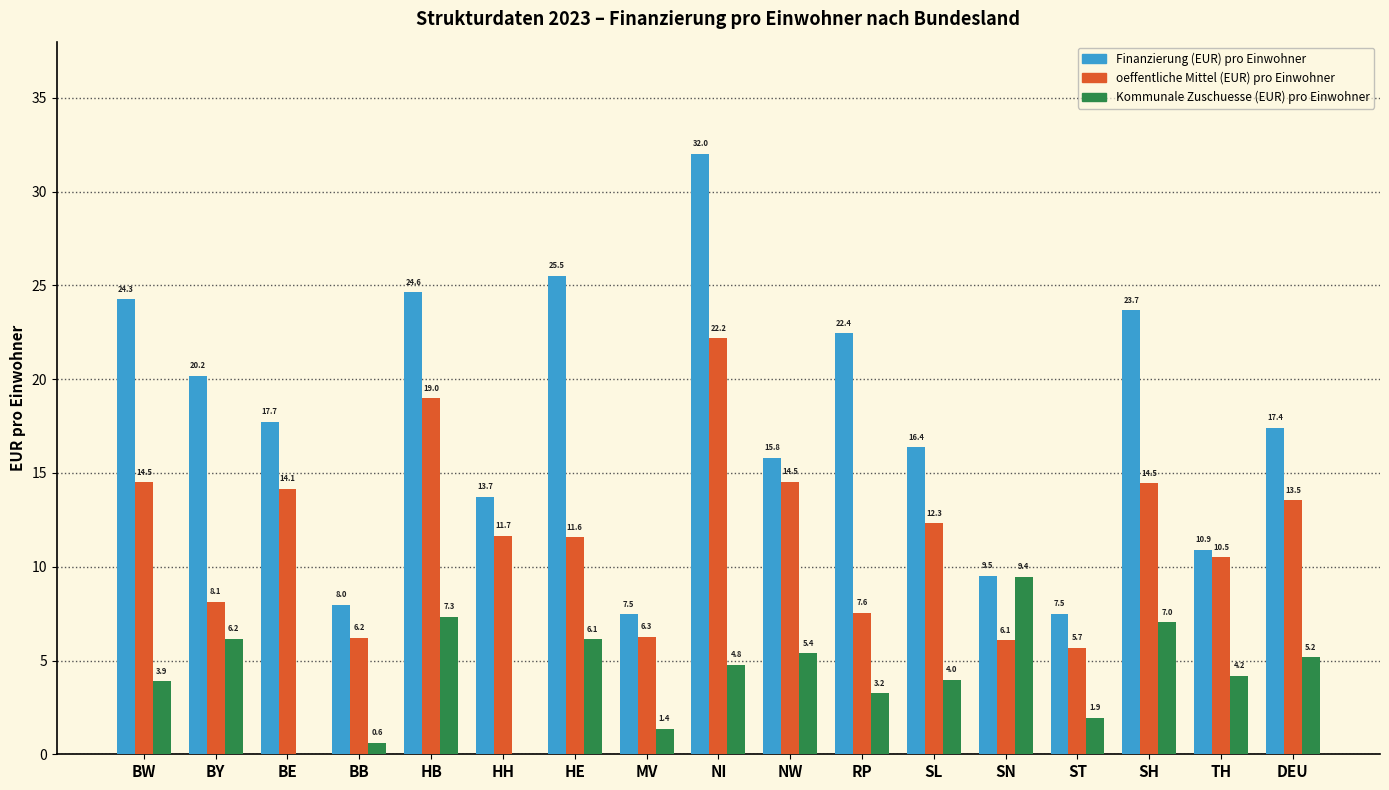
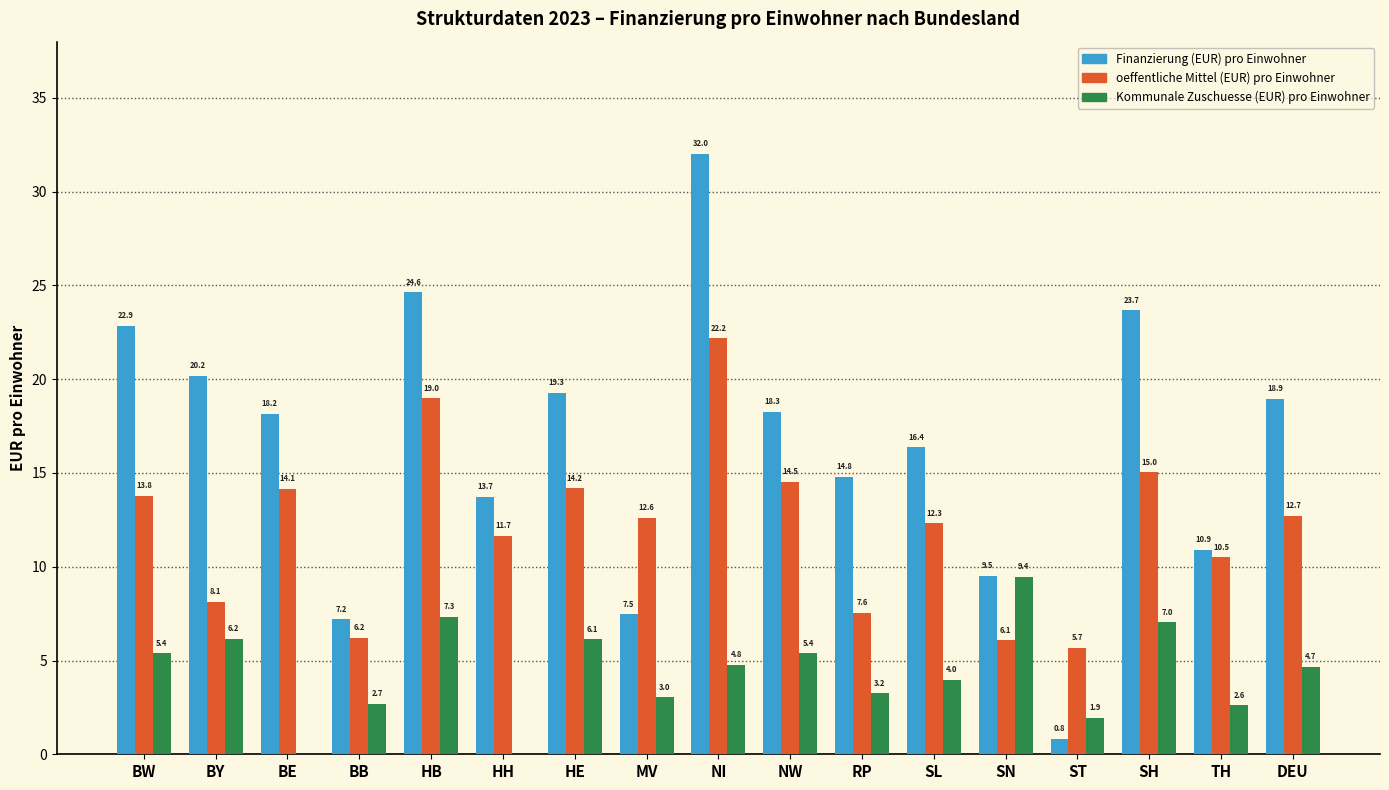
Finanzierung (EUR) pro Einwohner, BW: 24.3 -> 22.9
oeffentliche Mittel (EUR) pro Einwohner, BW: 14.5 -> 13.8
Kommunale Zuschuesse (EUR) pro Einwohner, BW: 3.9 -> 5.4
Finanzierung (EUR) pro Einwohner, BE: 17.7 -> 18.2
Finanzierung (EUR) pro Einwohner, BB: 8.0 -> 7.2
Kommunale Zuschuesse (EUR) pro Einwohner, BB: 0.6 -> 2.7
Finanzierung (EUR) pro Einwohner, HE: 25.5 -> 19.3
oeffentliche Mittel (EUR) pro Einwohner, HE: 11.6 -> 14.2
oeffentliche Mittel (EUR) pro Einwohner, MV: 6.3 -> 12.6
Kommunale Zuschuesse (EUR) pro Einwohner, MV: 1.4 -> 3.0
Finanzierung (EUR) pro Einwohner, NW: 15.8 -> 18.3
Finanzierung (EUR) pro Einwohner, RP: 22.4 -> 14.8
Finanzierung (EUR) pro Einwohner, ST: 7.5 -> 0.8
oeffentliche Mittel (EUR) pro Einwohner, SH: 14.5 -> 15.0
Kommunale Zuschuesse (EUR) pro Einwohner, TH: 4.2 -> 2.6
Finanzierung (EUR) pro Einwohner, DEU: 17.4 -> 18.9
oeffentliche Mittel (EUR) pro Einwohner, DEU: 13.5 -> 12.7
Kommunale Zuschuesse (EUR) pro Einwohner, DEU: 5.2 -> 4.7
